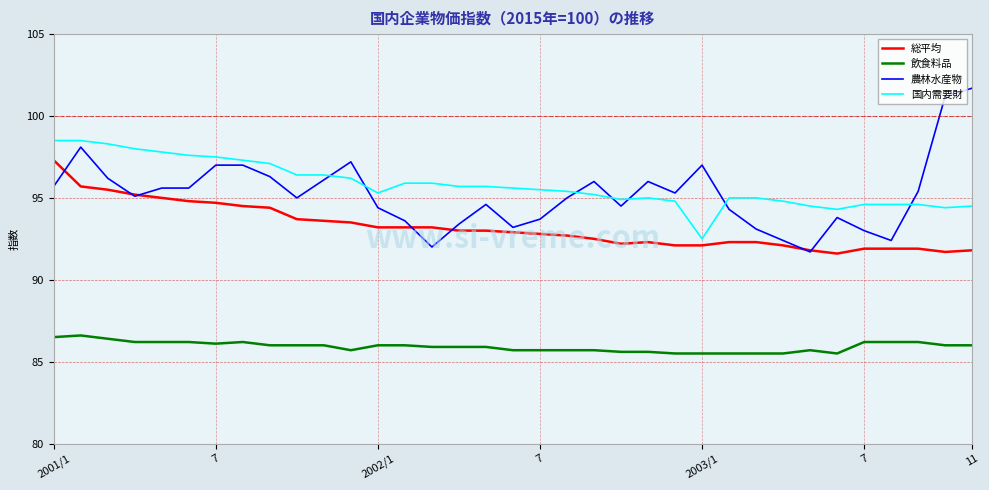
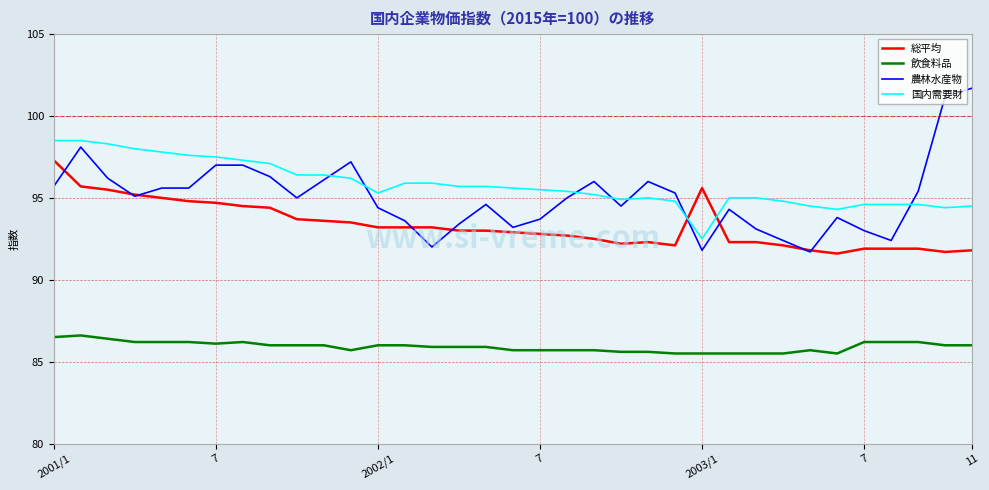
総平均, 2003/1: 92.1 -> 95.6
農林水産物, 2003/1: 97.0 -> 91.8
